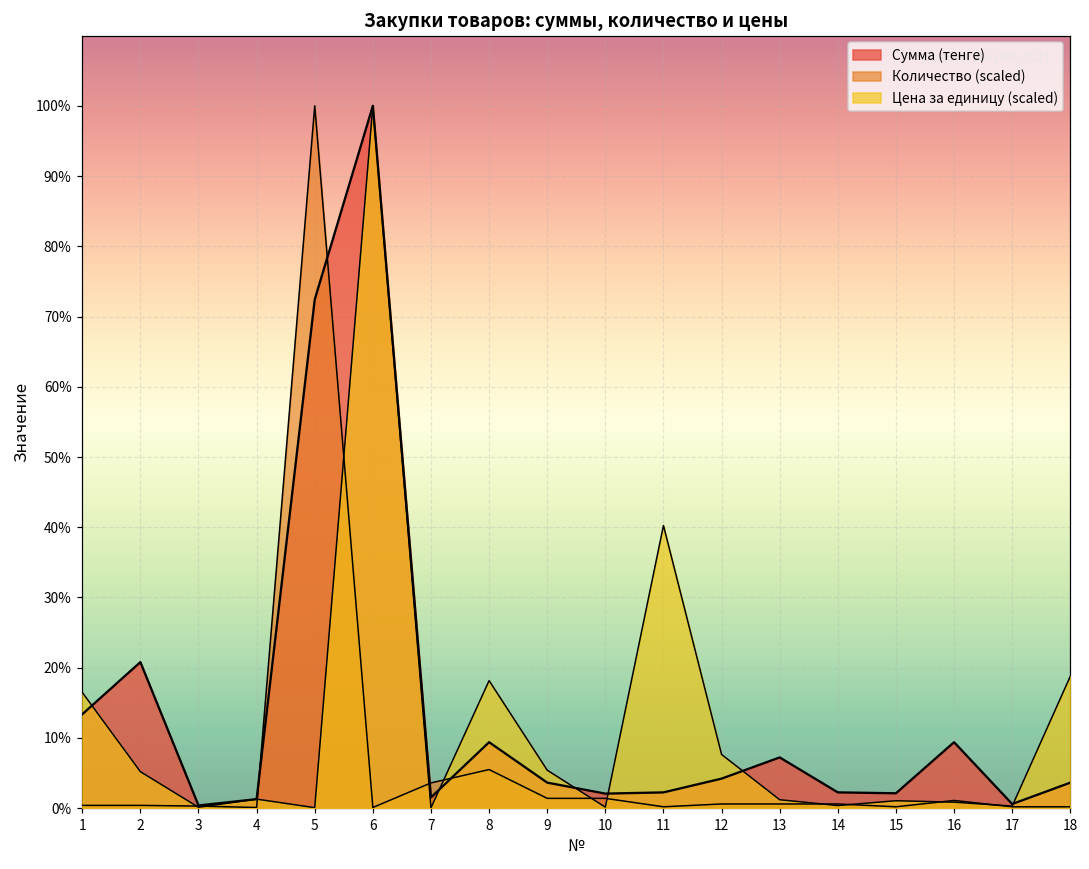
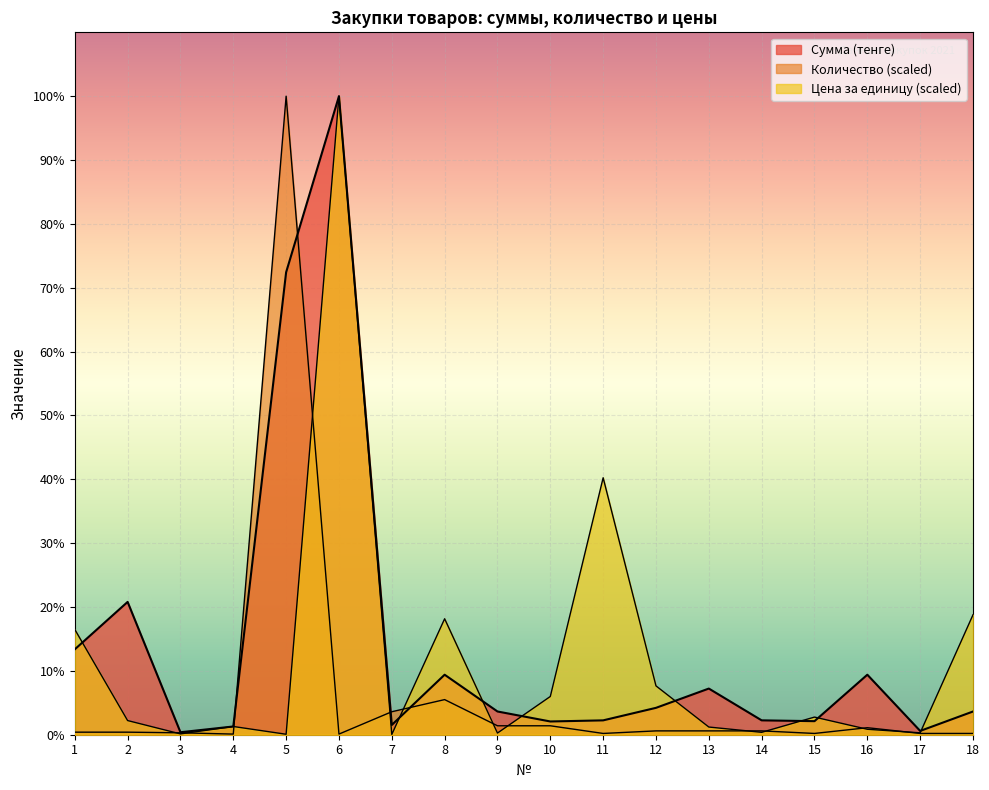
Цена за единицу (scaled), 2: 5% -> 2%
Цена за единицу (scaled), 9: 5% -> 0%
Цена за единицу (scaled), 10: 0% -> 6%
Цена за единицу (scaled), 15: 1% -> 3%
